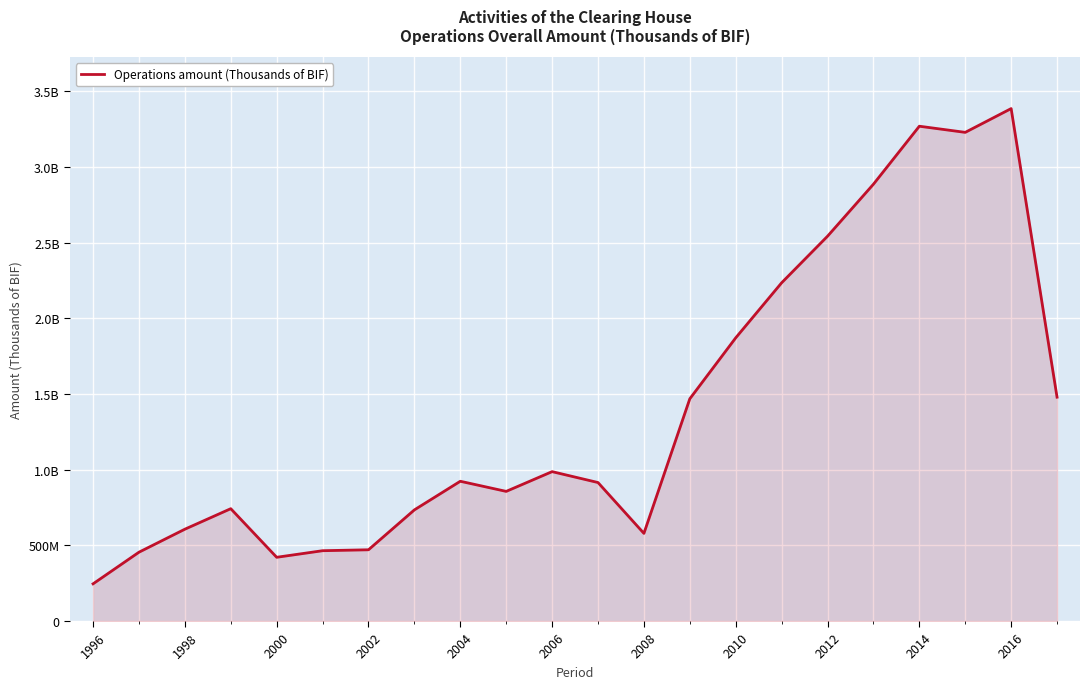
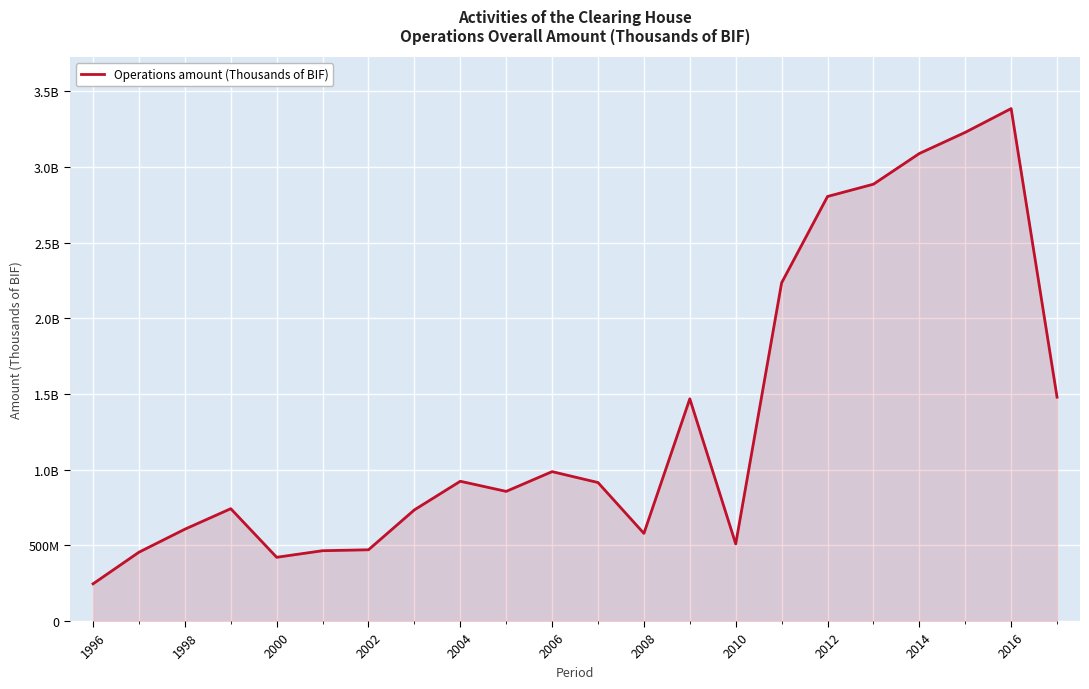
2010: 1870000000 -> 510000000
2012: 2540000000 -> 2810000000
2014: 3270000000 -> 3090000000
